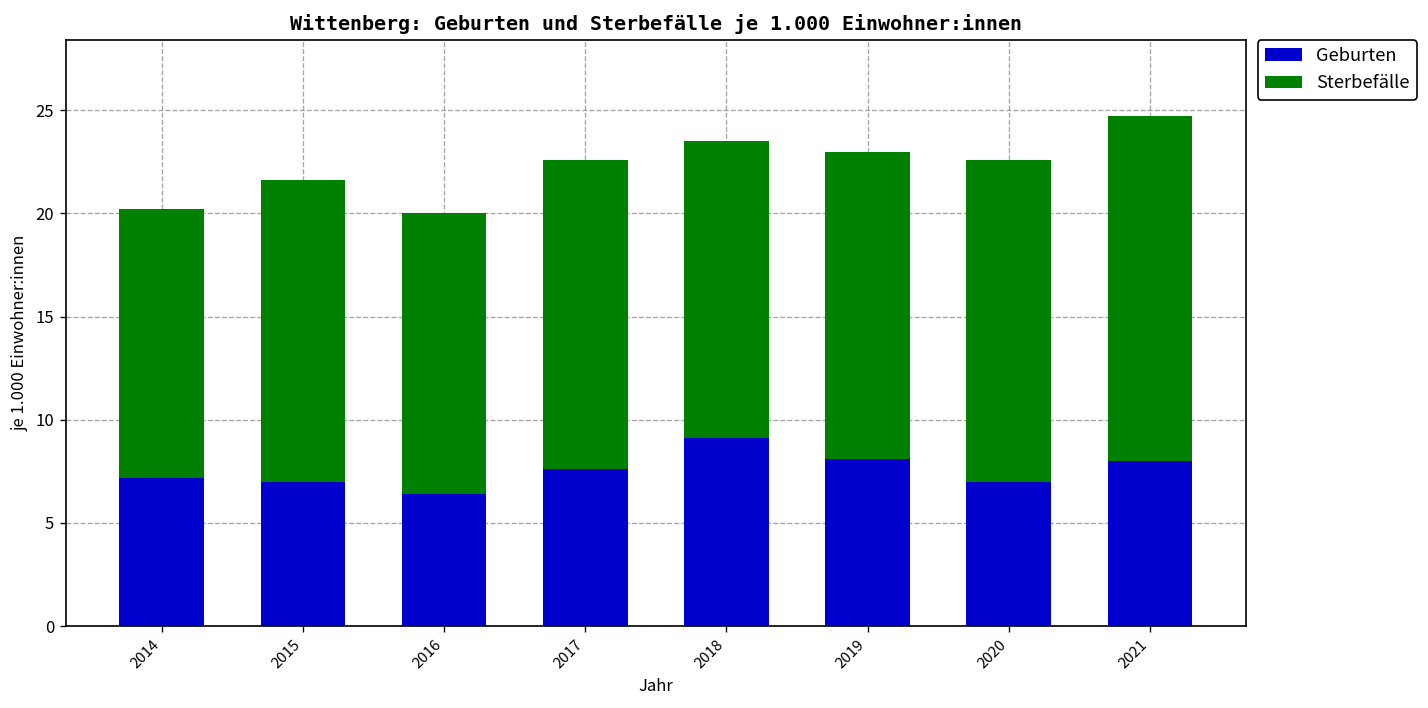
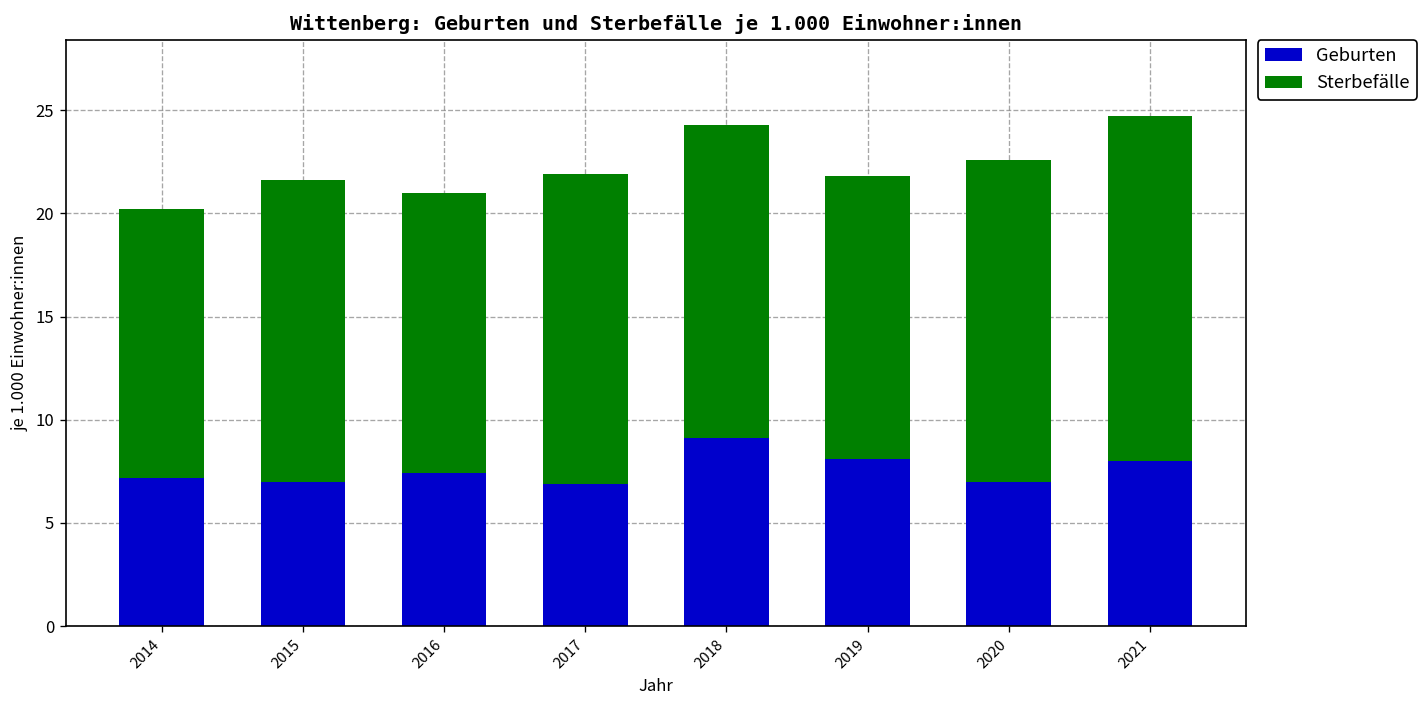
Geburten, 2016: 6.4 -> 7.4
Geburten, 2017: 7.6 -> 6.9
Sterbefälle, 2018: 14.4 -> 15.2
Sterbefälle, 2019: 14.9 -> 13.7
